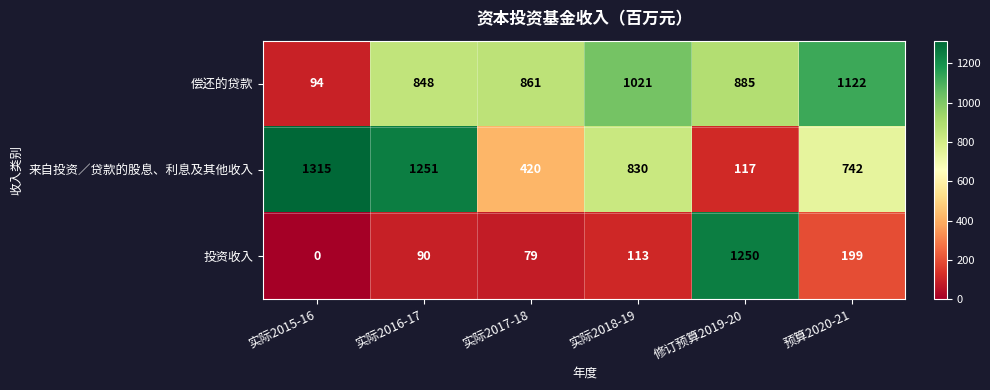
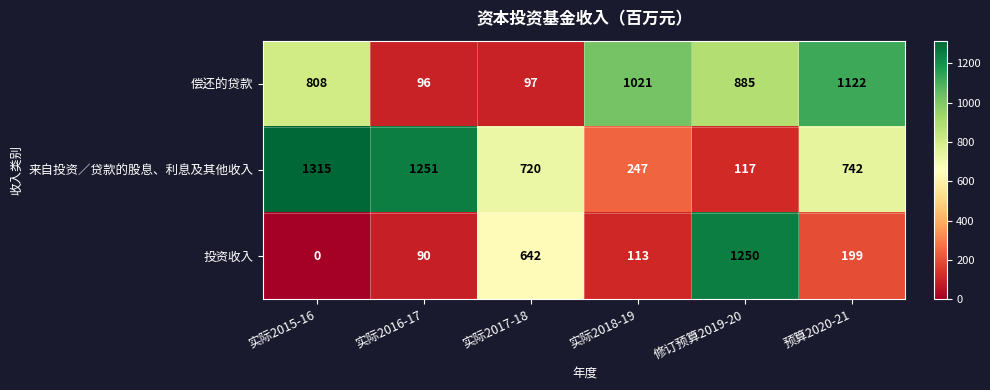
偿还的贷款, 实际2015-16: 94 -> 808
偿还的贷款, 实际2016-17: 848 -> 96
偿还的贷款, 实际2017-18: 861 -> 97
来自投资／贷款的股息、利息及其他收入, 实际2017-18: 420 -> 720
来自投资／贷款的股息、利息及其他收入, 实际2018-19: 830 -> 247
投资收入, 实际2017-18: 79 -> 642
